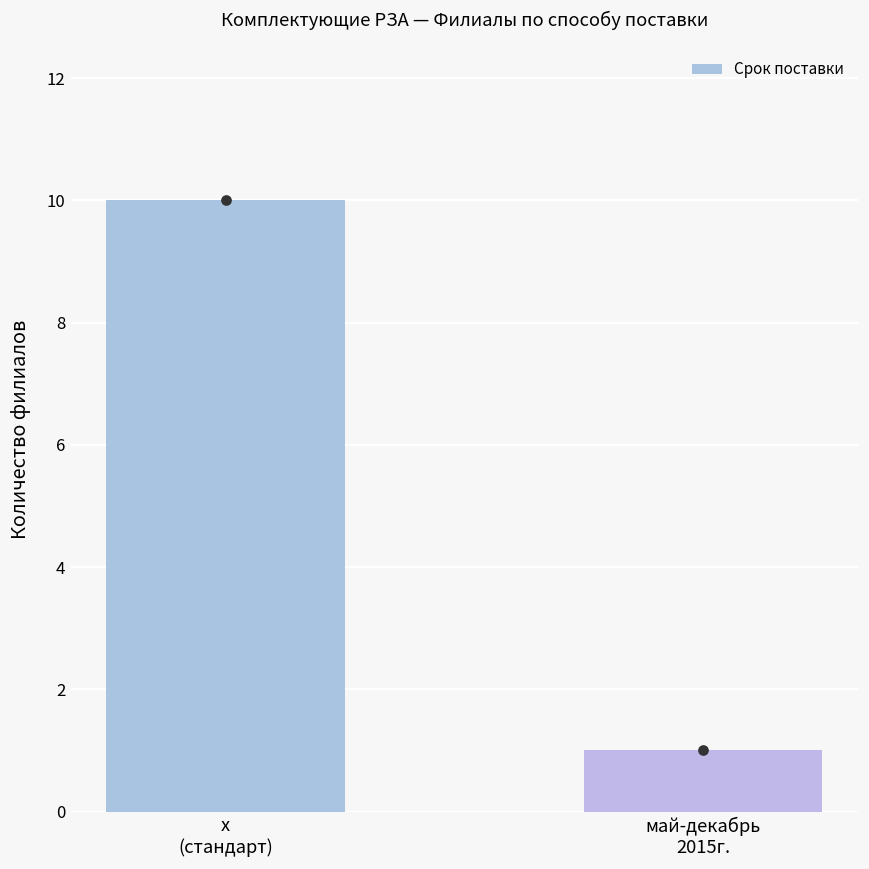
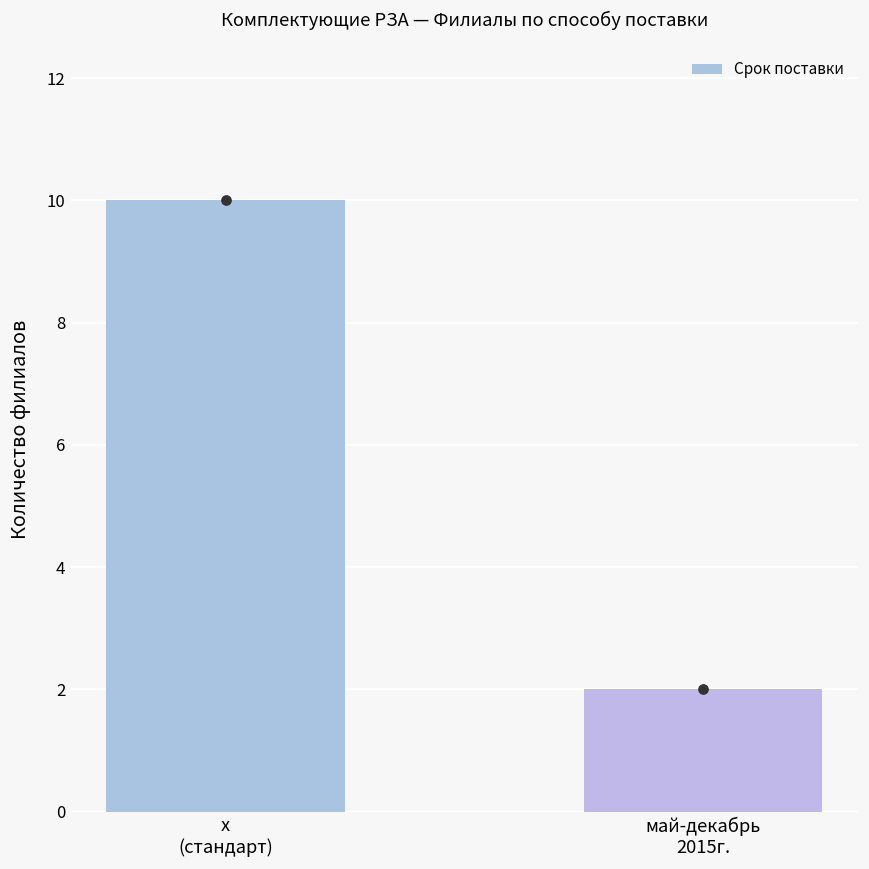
Срок поставки, май-декабрь 2015г.: 1 -> 2
